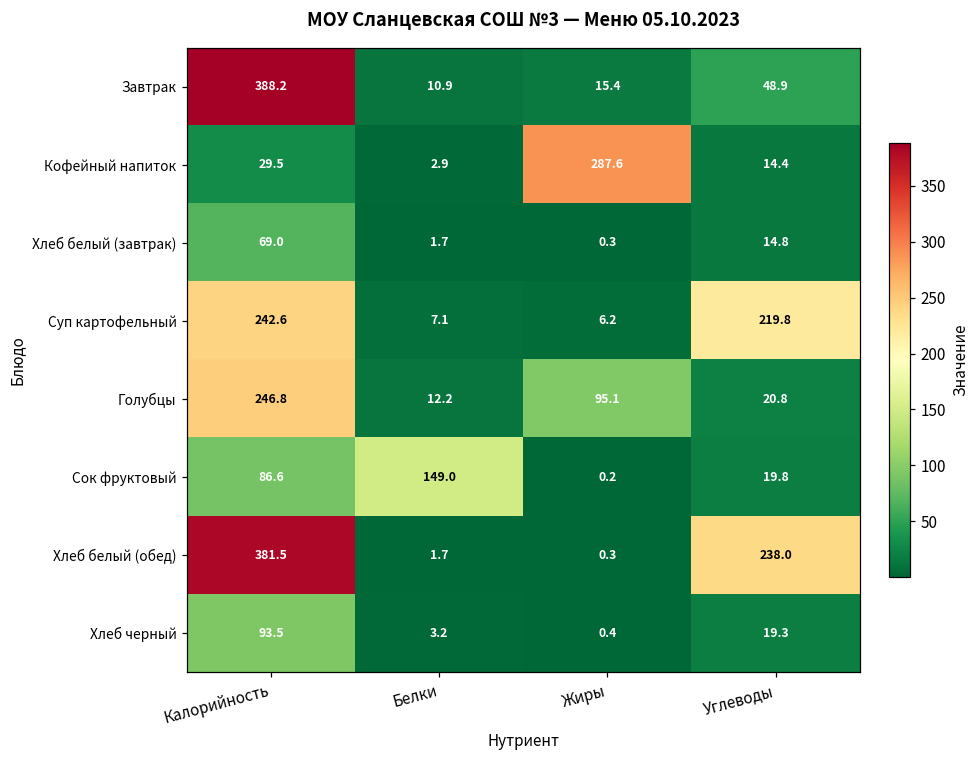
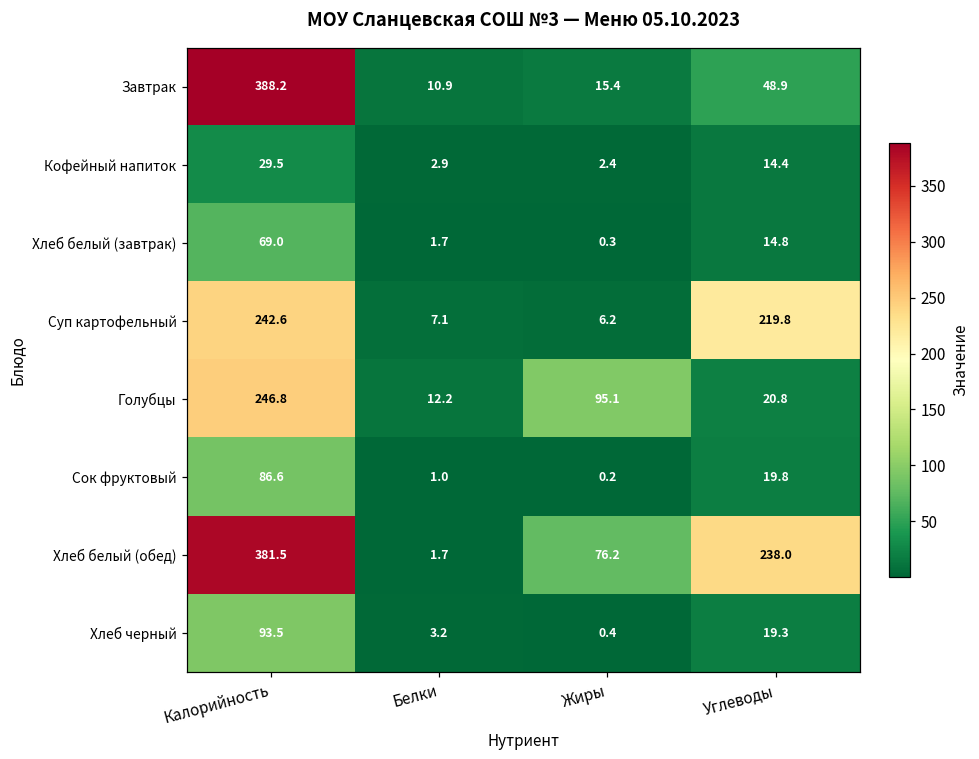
Кофейный напиток, Жиры: 287.6 -> 2.4
Сок фруктовый, Белки: 149.0 -> 1.0
Хлеб белый (обед), Жиры: 0.3 -> 76.2
